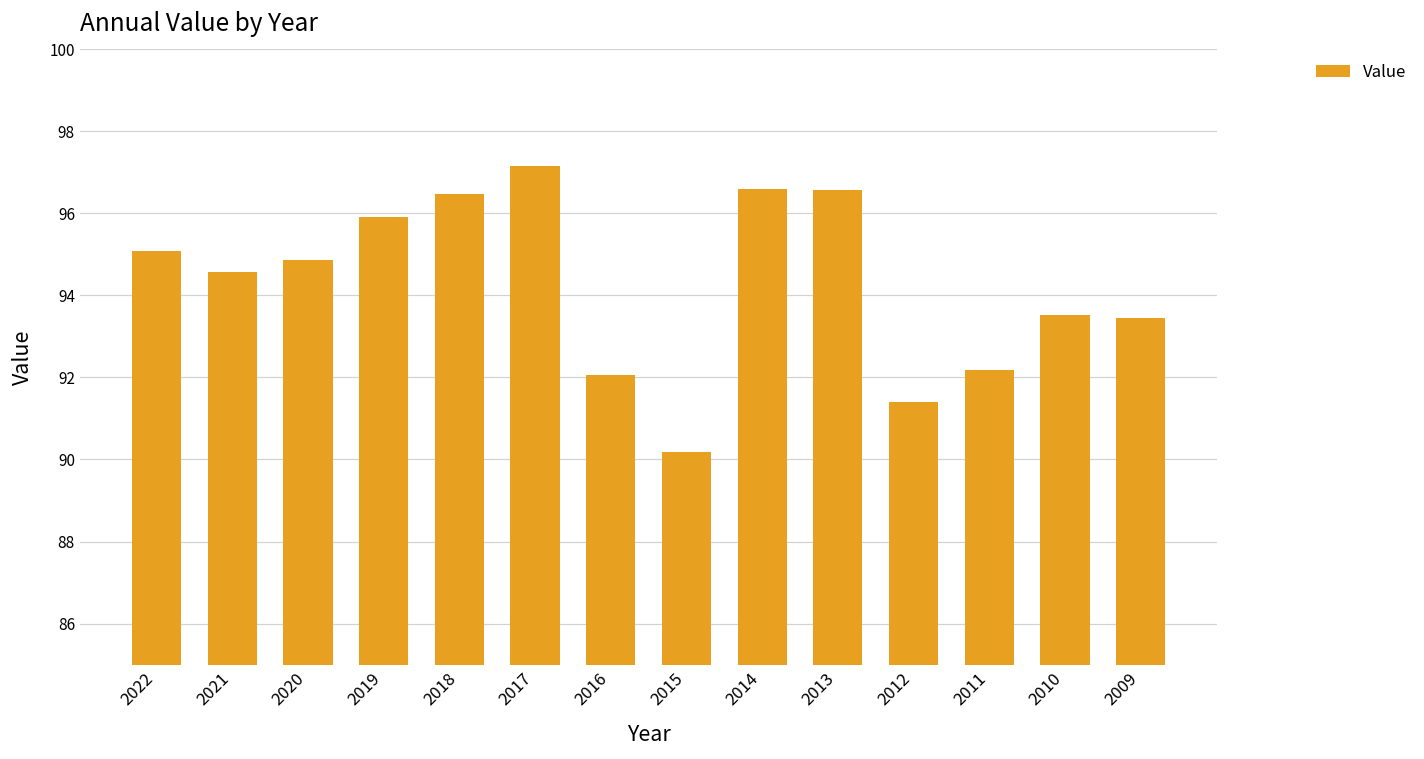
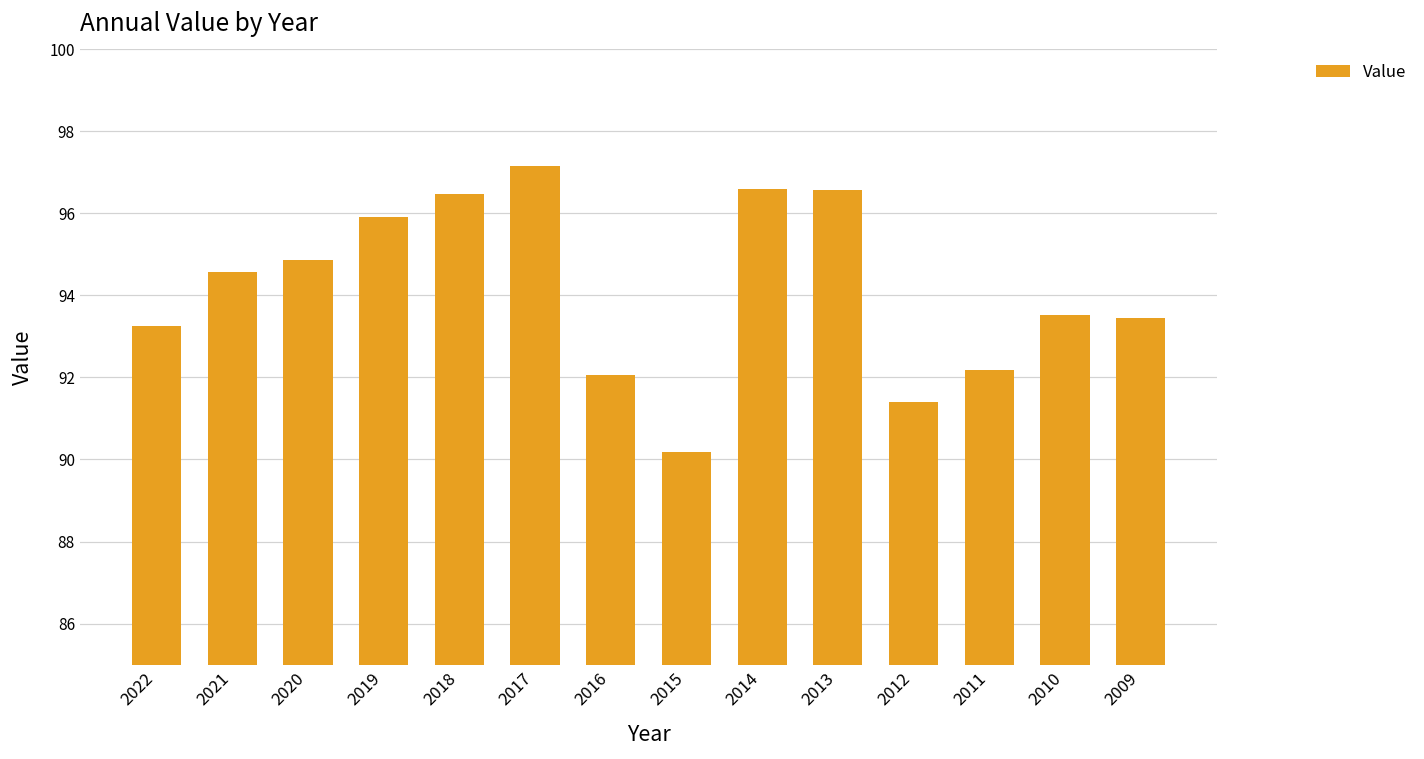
2022: 95.1 -> 93.3
